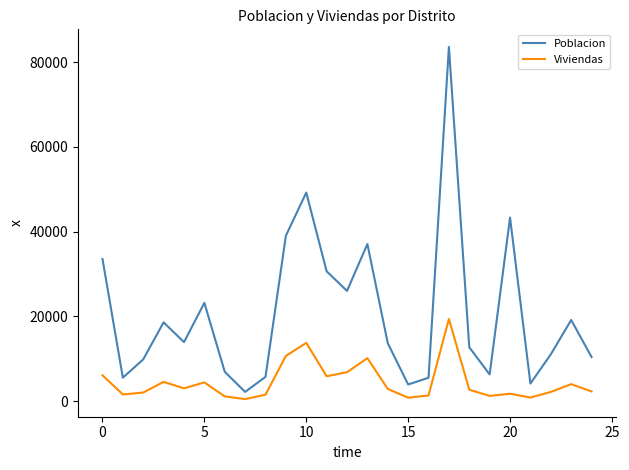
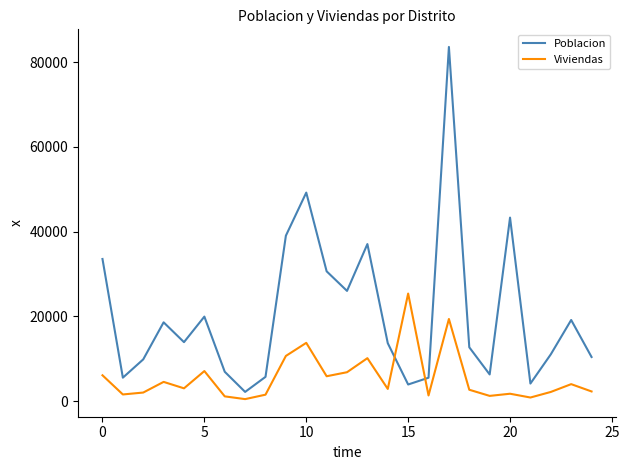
Poblacion, 5: 23000 -> 20000
Viviendas, 5: 4000 -> 7000
Viviendas, 15: 1000 -> 25000
